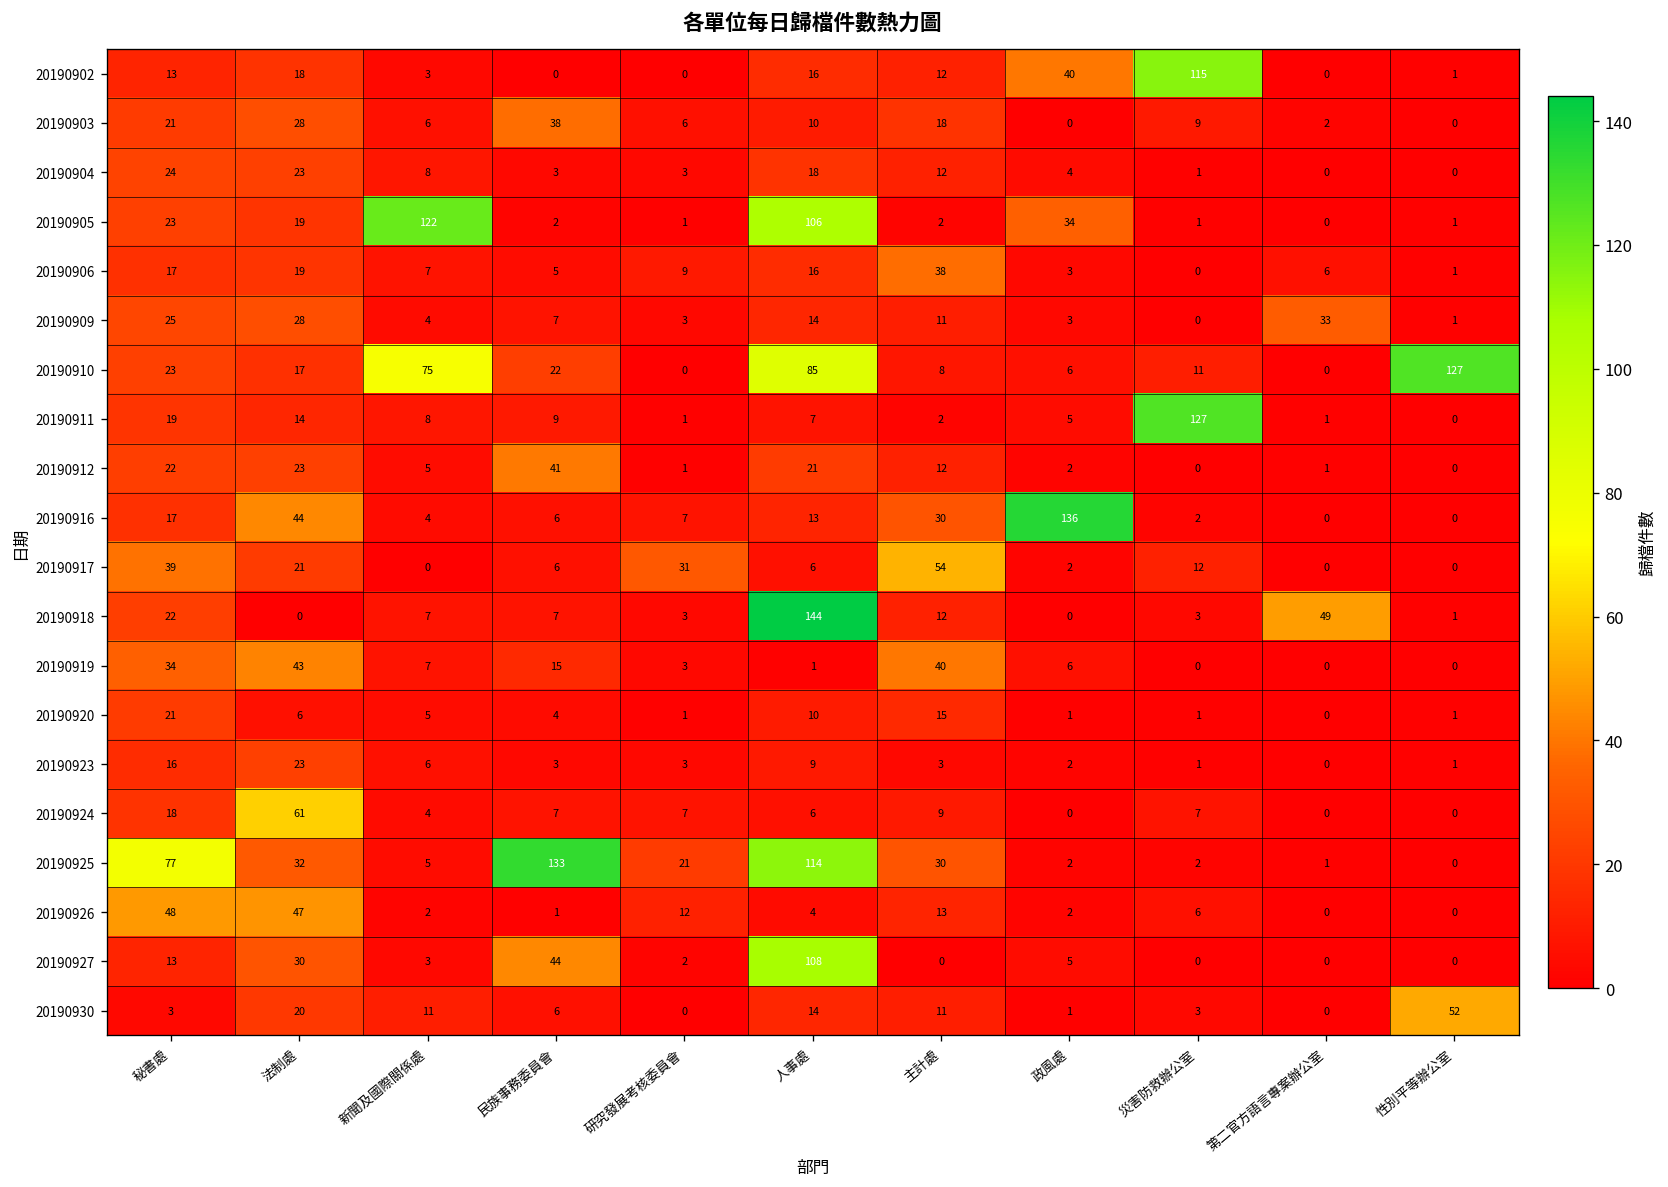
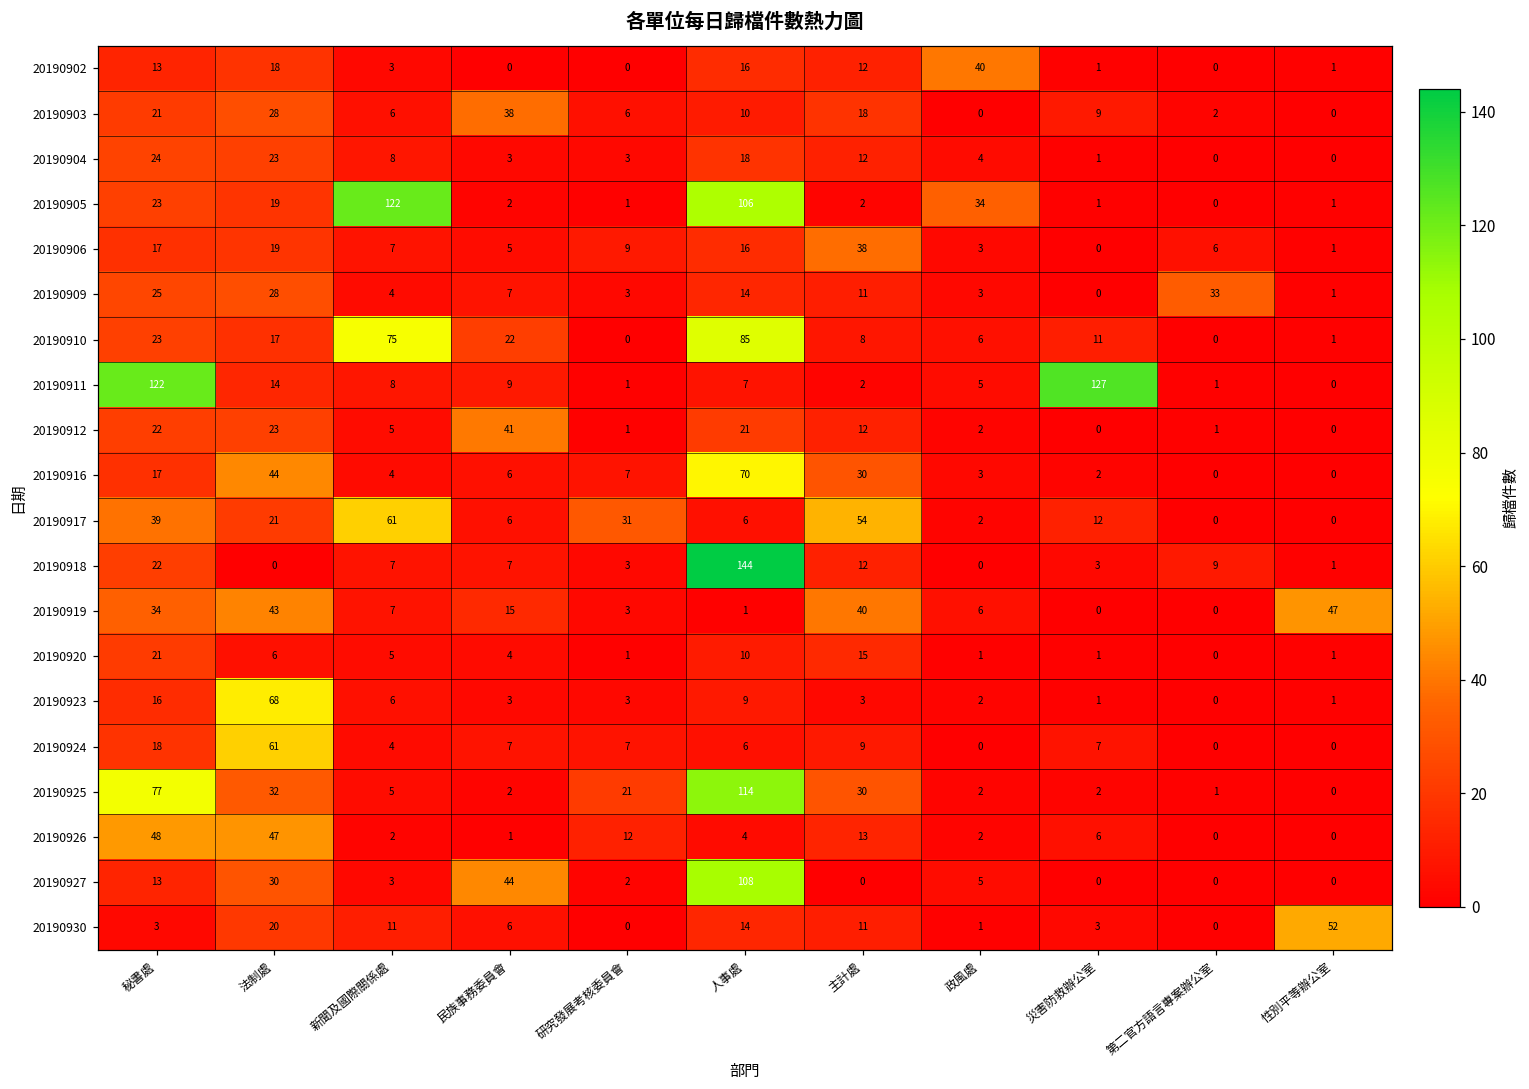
20190902, 災害防救辦公室: 115 -> 1
20190910, 性別平等辦公室: 127 -> 1
20190911, 秘書處: 19 -> 122
20190916, 人事處: 13 -> 70
20190916, 政風處: 136 -> 3
20190917, 新聞及國際關係處: 0 -> 61
20190918, 第二官方語言專案辦公室: 49 -> 9
20190919, 性別平等辦公室: 0 -> 47
20190923, 法制處: 23 -> 68
20190925, 民族事務委員會: 133 -> 2
